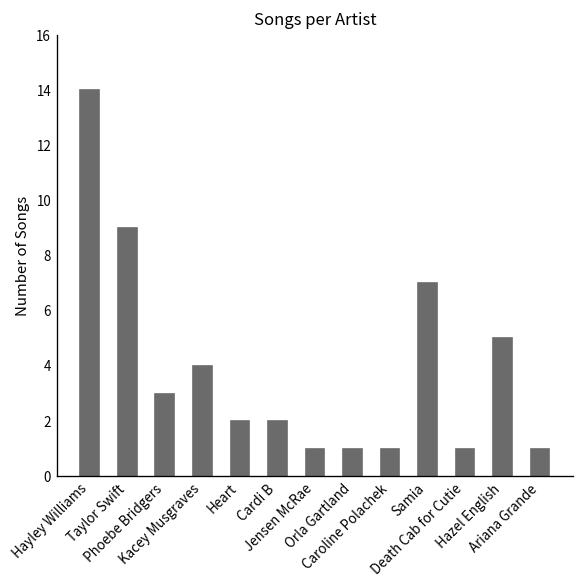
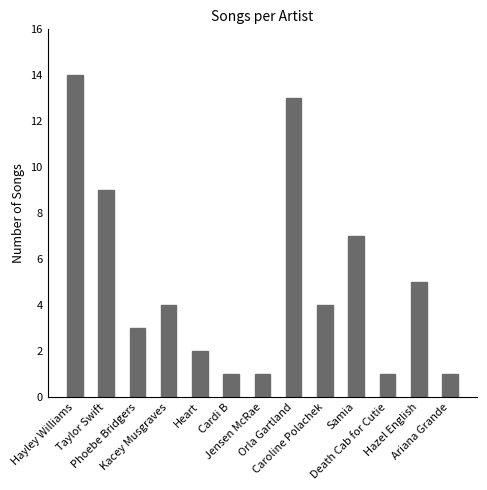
Cardi B: 2 -> 1
Orla Gartland: 1 -> 13
Caroline Polachek: 1 -> 4
